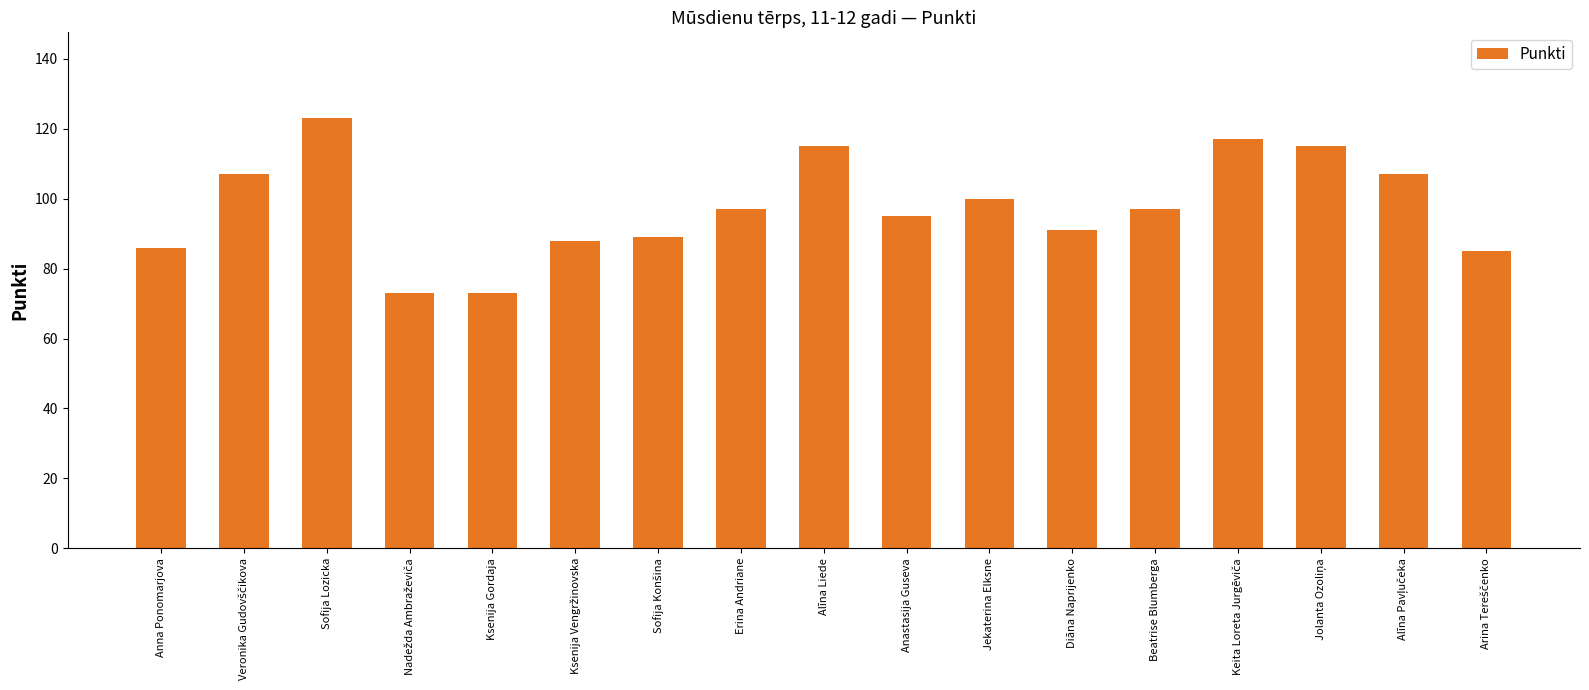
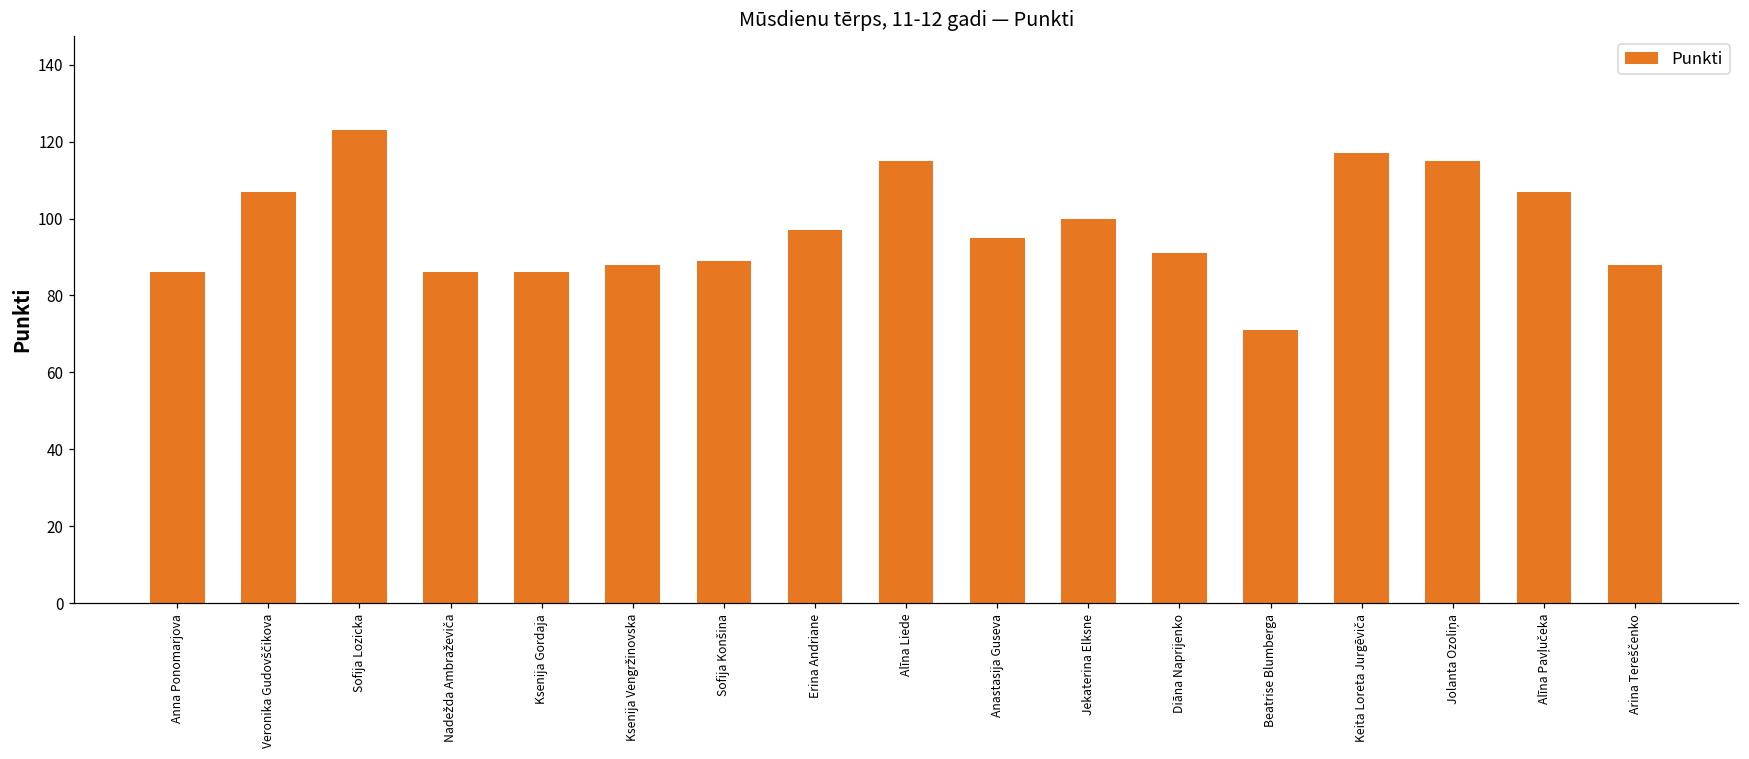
Nadežda Ambraževiča: 73 -> 86
Ksenija Gordaja: 73 -> 86
Beatrise Blumberga: 97 -> 71
Arina Tereščenko: 85 -> 88
